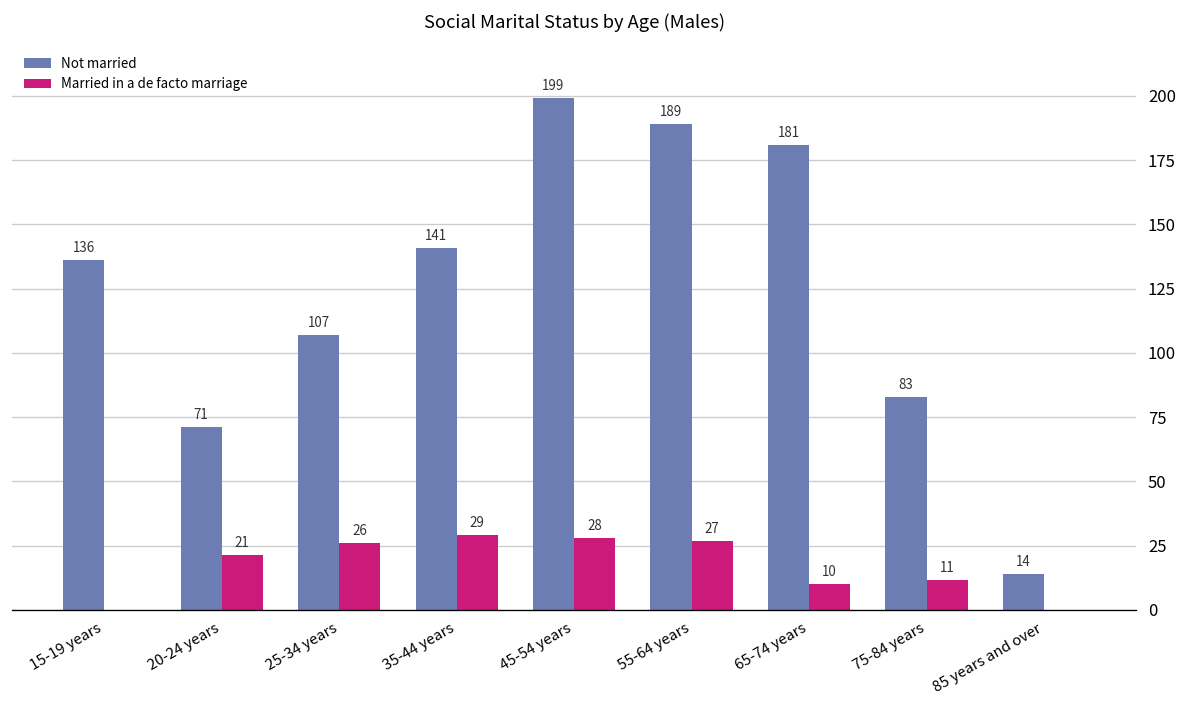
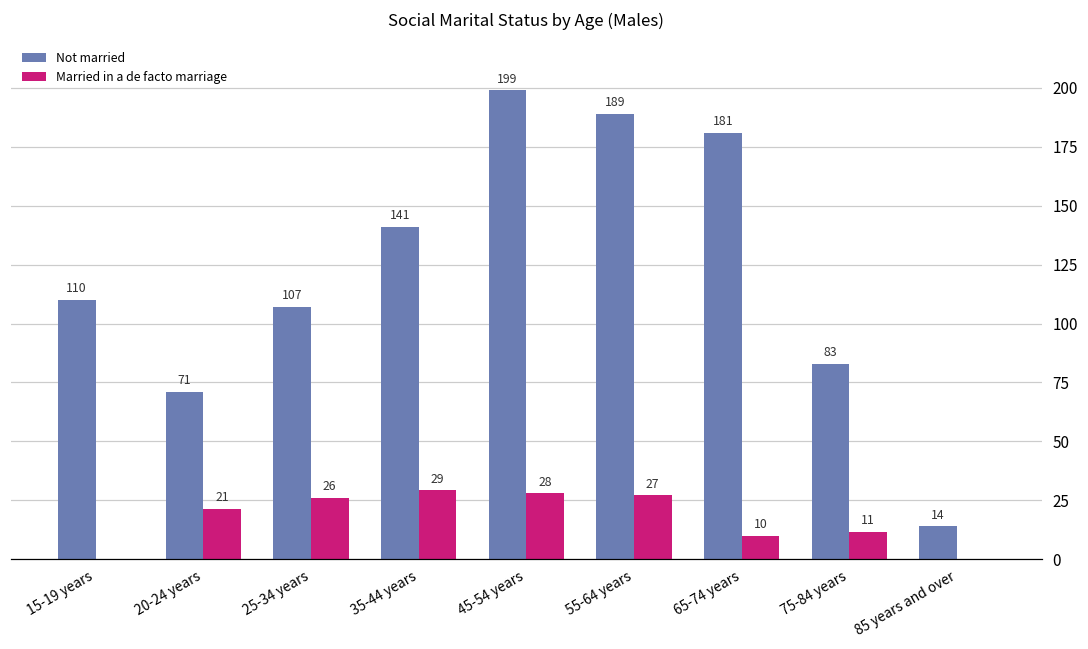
Not married, 15-19 years: 136 -> 110
